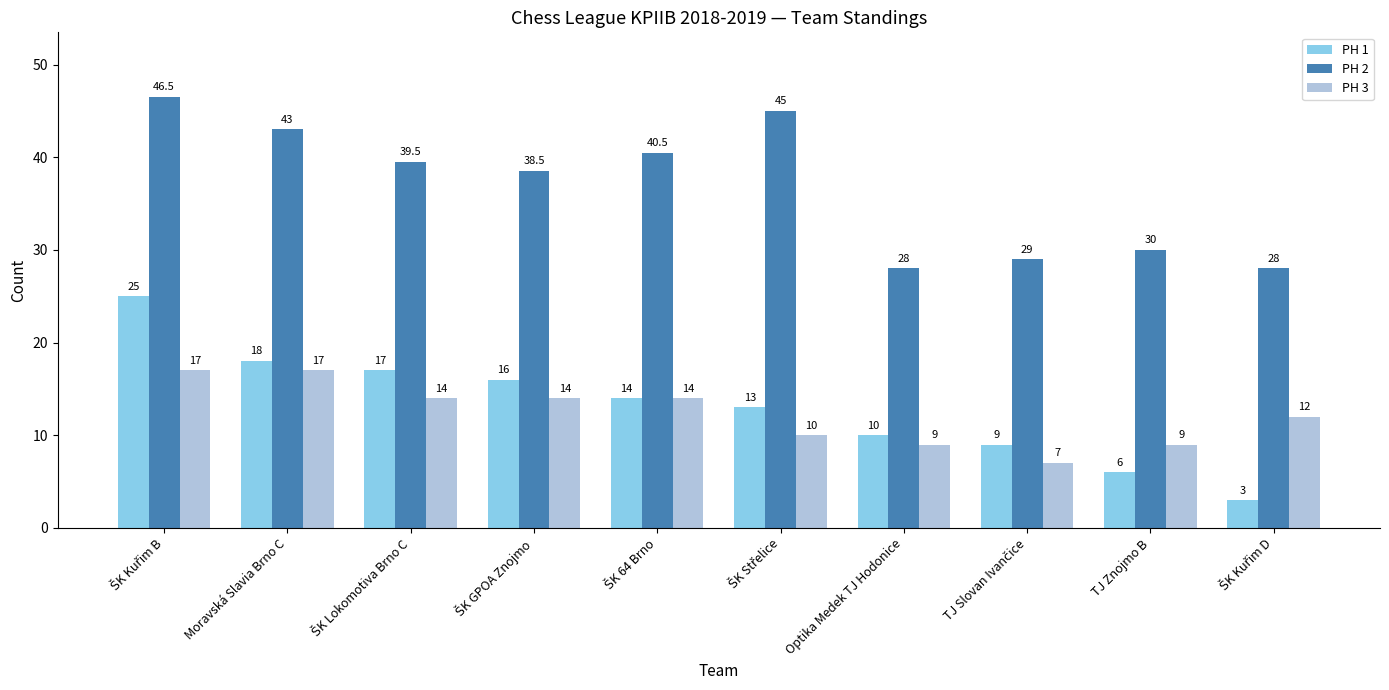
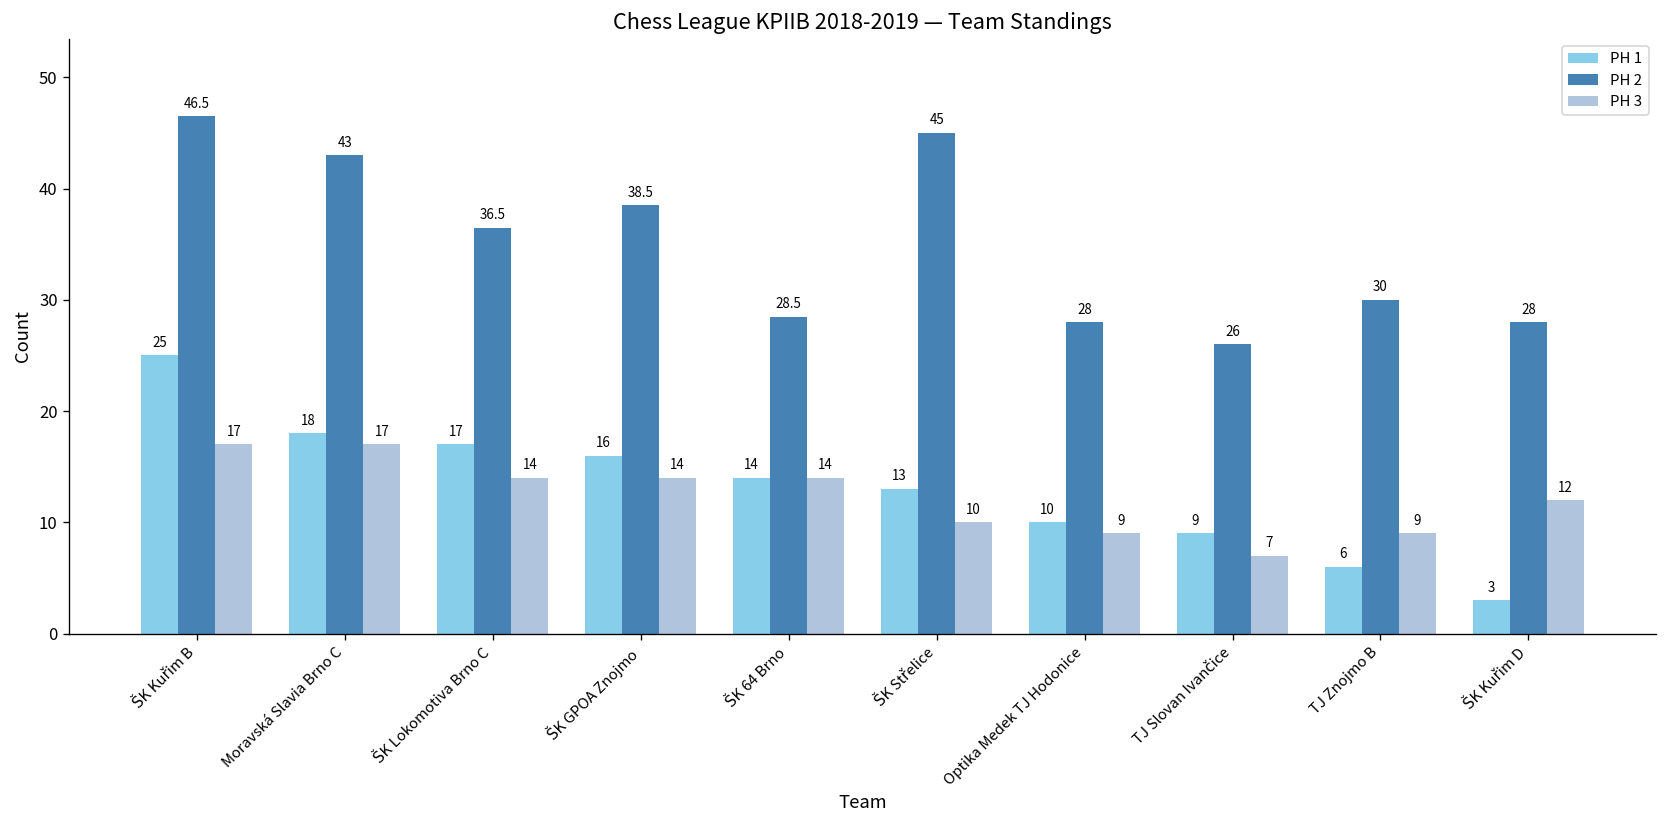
PH 2, ŠK Lokomotiva Brno C: 39.5 -> 36.5
PH 2, ŠK 64 Brno: 40.5 -> 28.5
PH 2, TJ Slovan Ivančice: 29 -> 26
